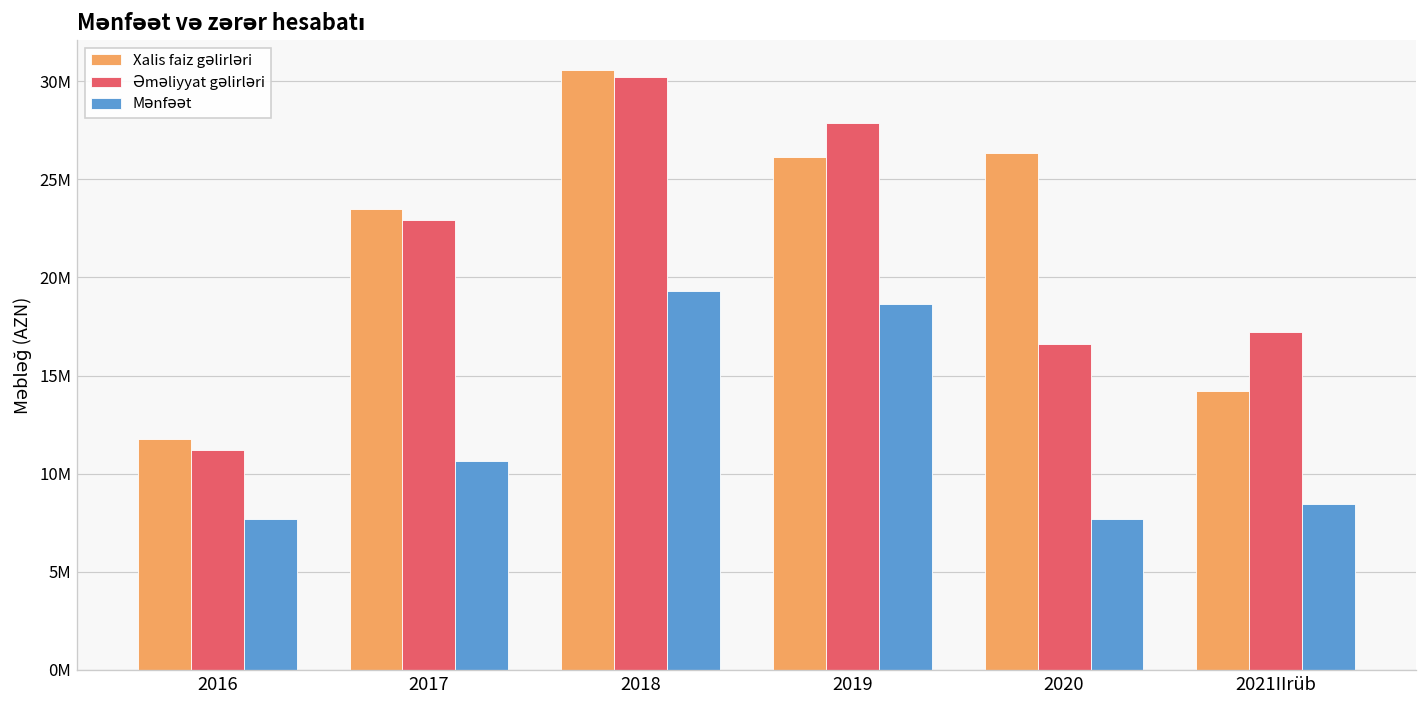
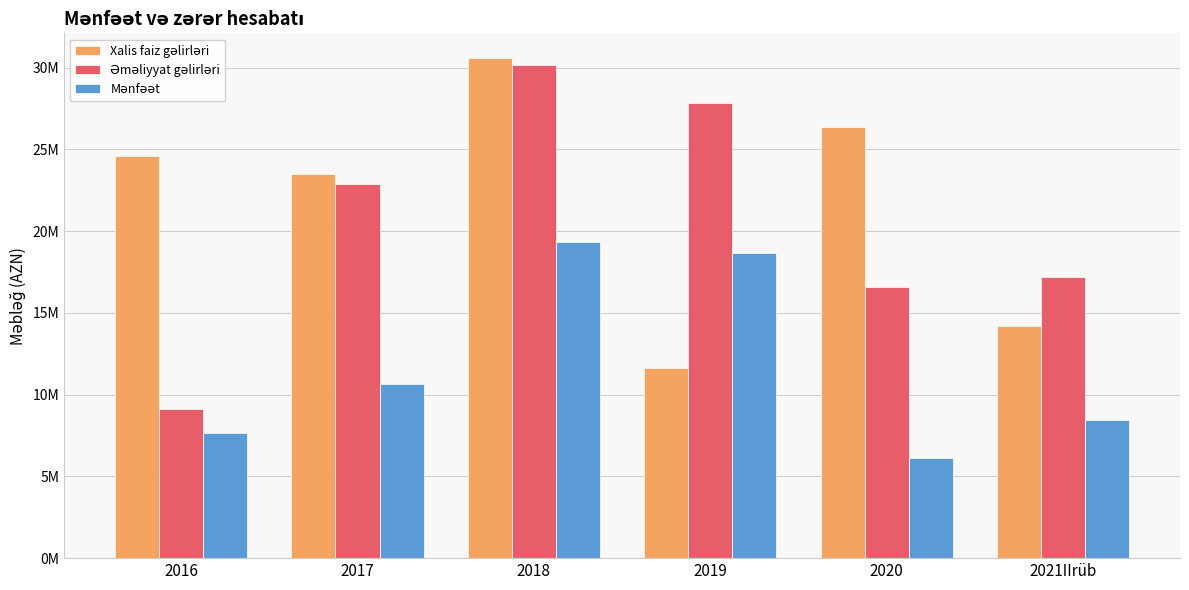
Xalis faiz gəlirləri, 2016: 11800000 -> 24600000
Əməliyyat gəlirləri, 2016: 11200000 -> 9100000
Xalis faiz gəlirləri, 2019: 26100000 -> 11600000
Mənfəət, 2020: 7700000 -> 6100000
